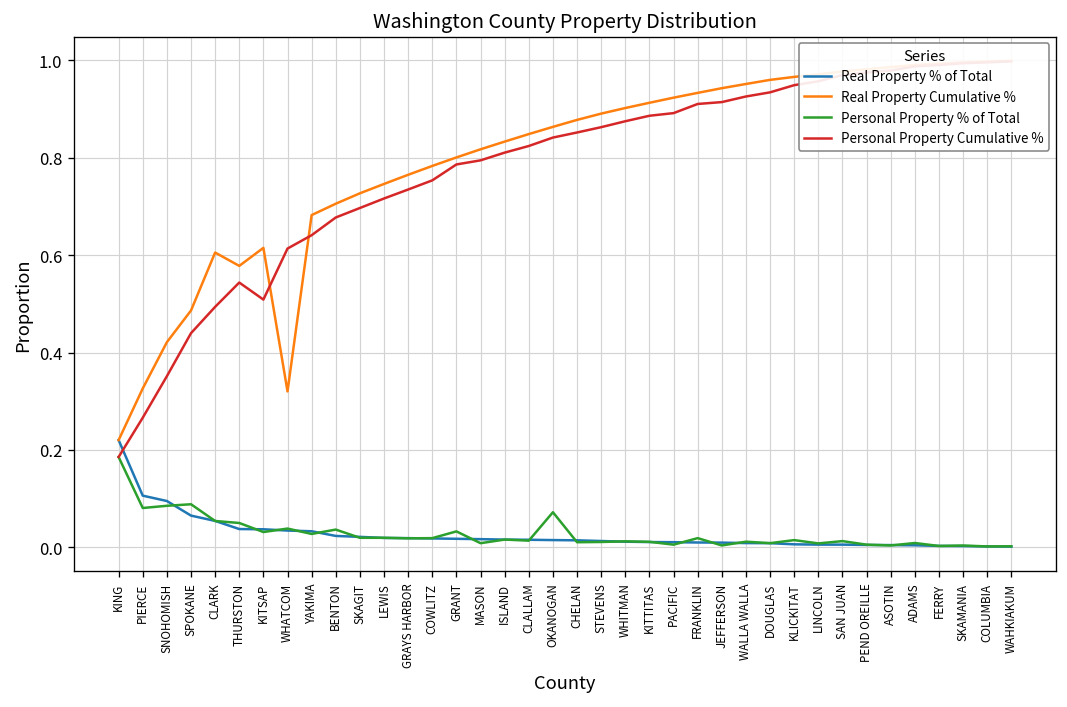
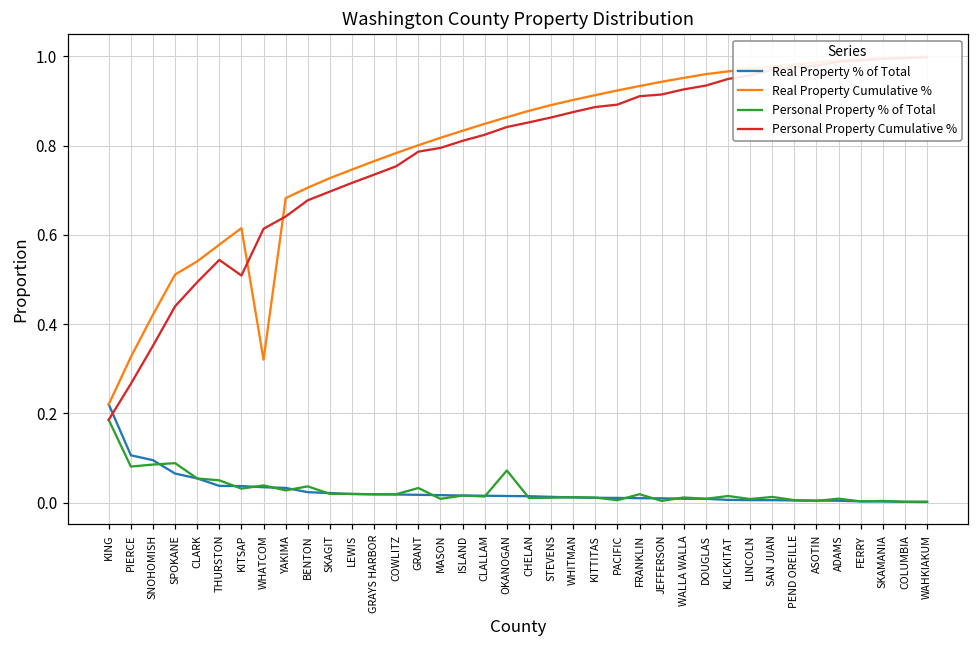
Real Property Cumulative %, SPOKANE: 0.49 -> 0.51
Real Property Cumulative %, CLARK: 0.61 -> 0.54
